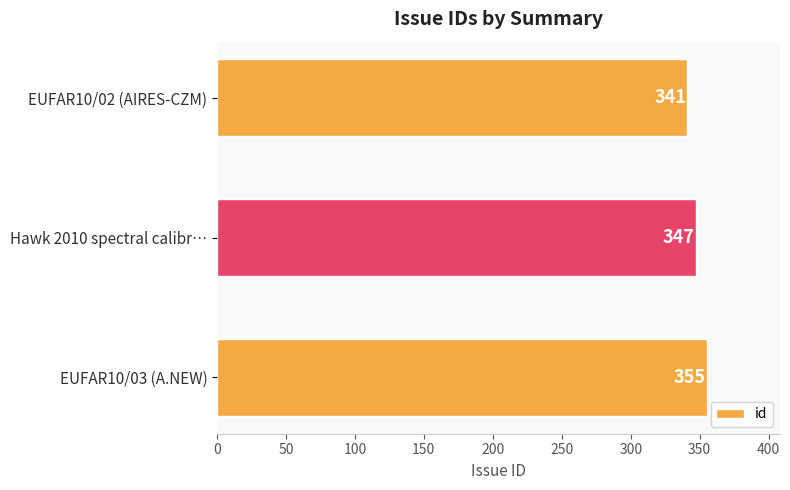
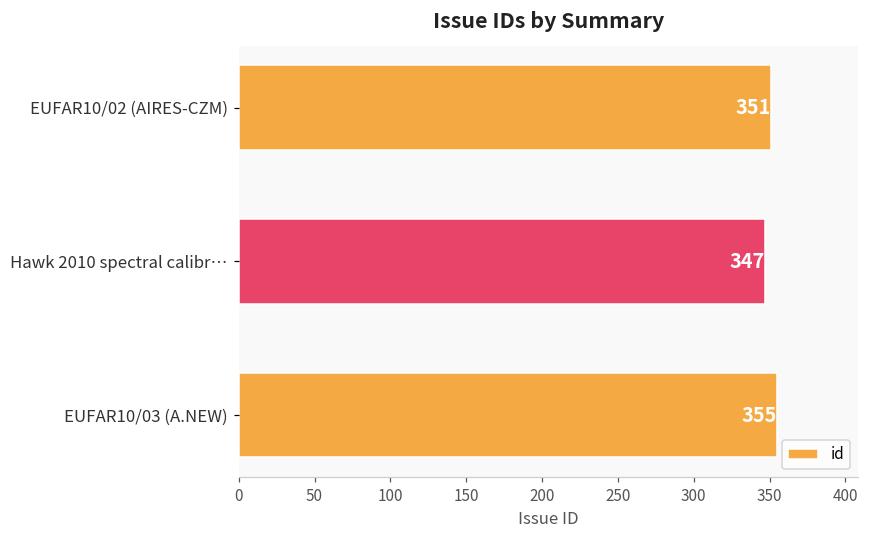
EUFAR10/02 (AIRES-CZM): 341 -> 351
